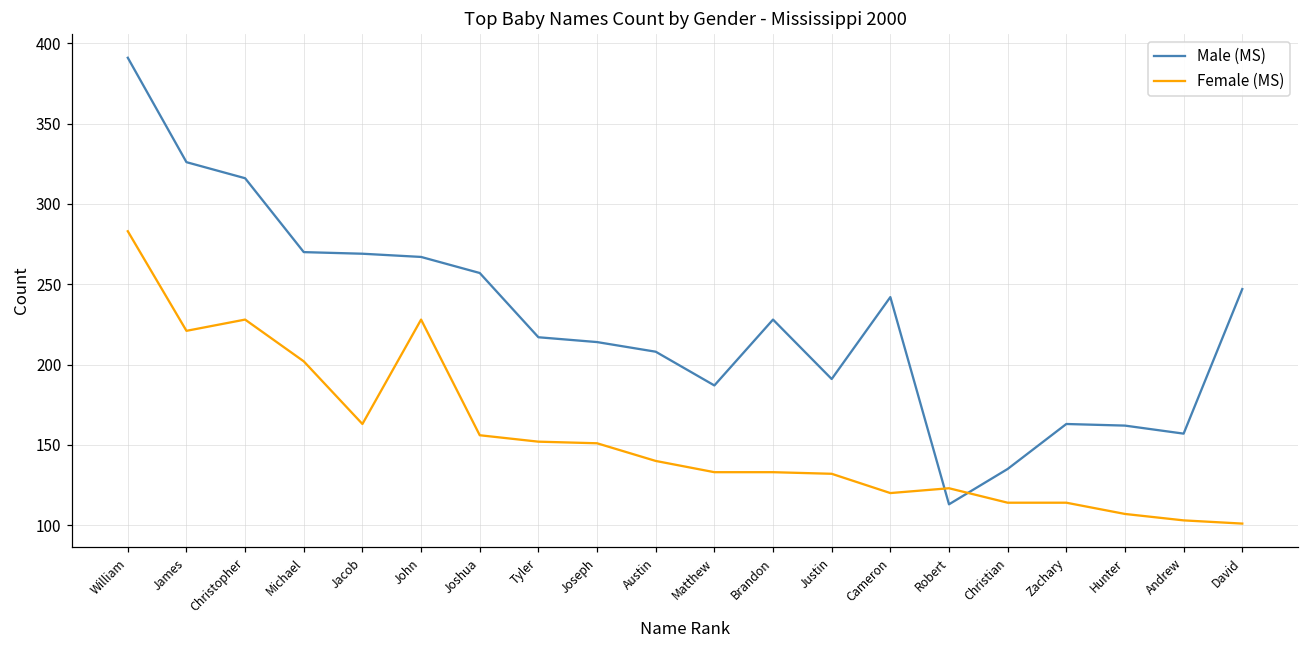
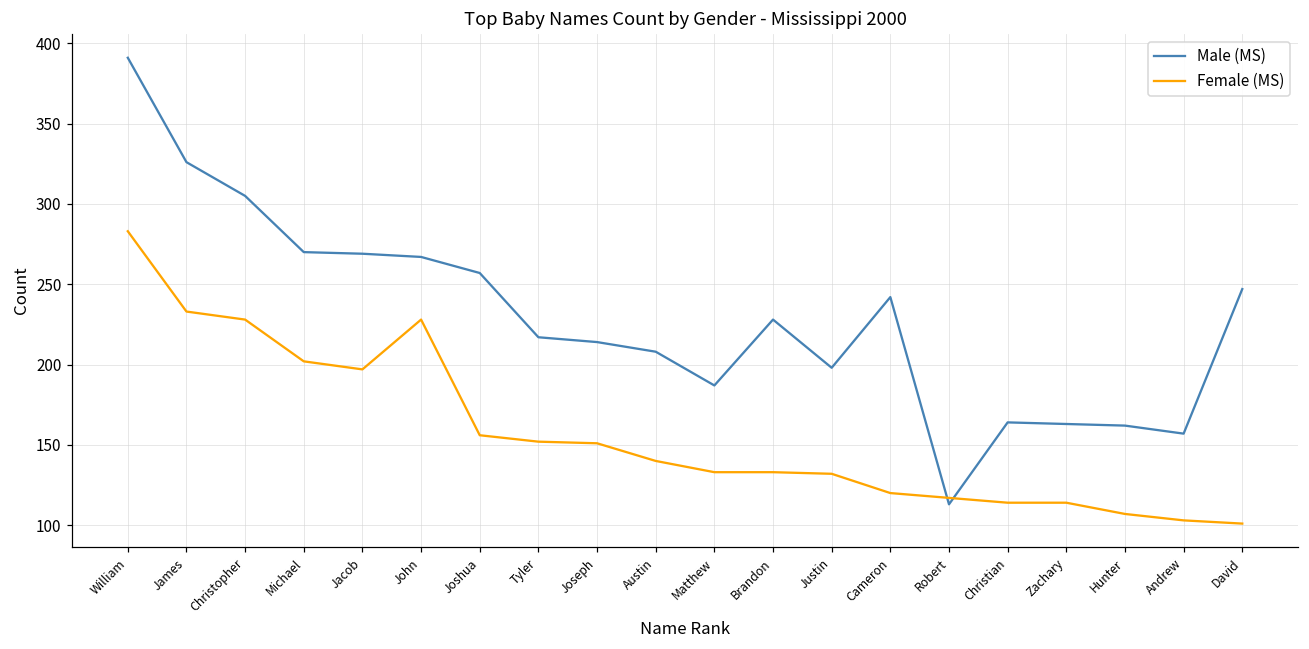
Female (MS), James: 221 -> 233
Male (MS), Christopher: 316 -> 305
Female (MS), Jacob: 163 -> 197
Male (MS), Justin: 191 -> 198
Female (MS), Robert: 123 -> 117
Male (MS), Christian: 135 -> 164
